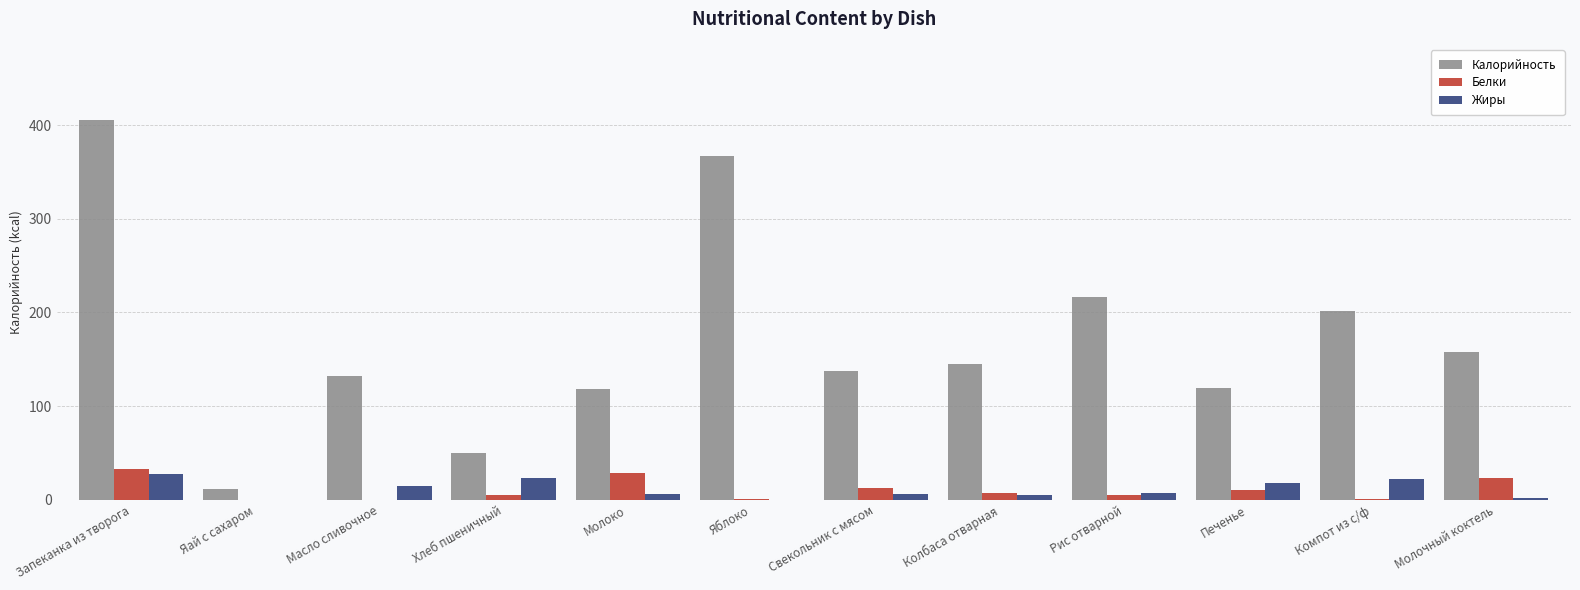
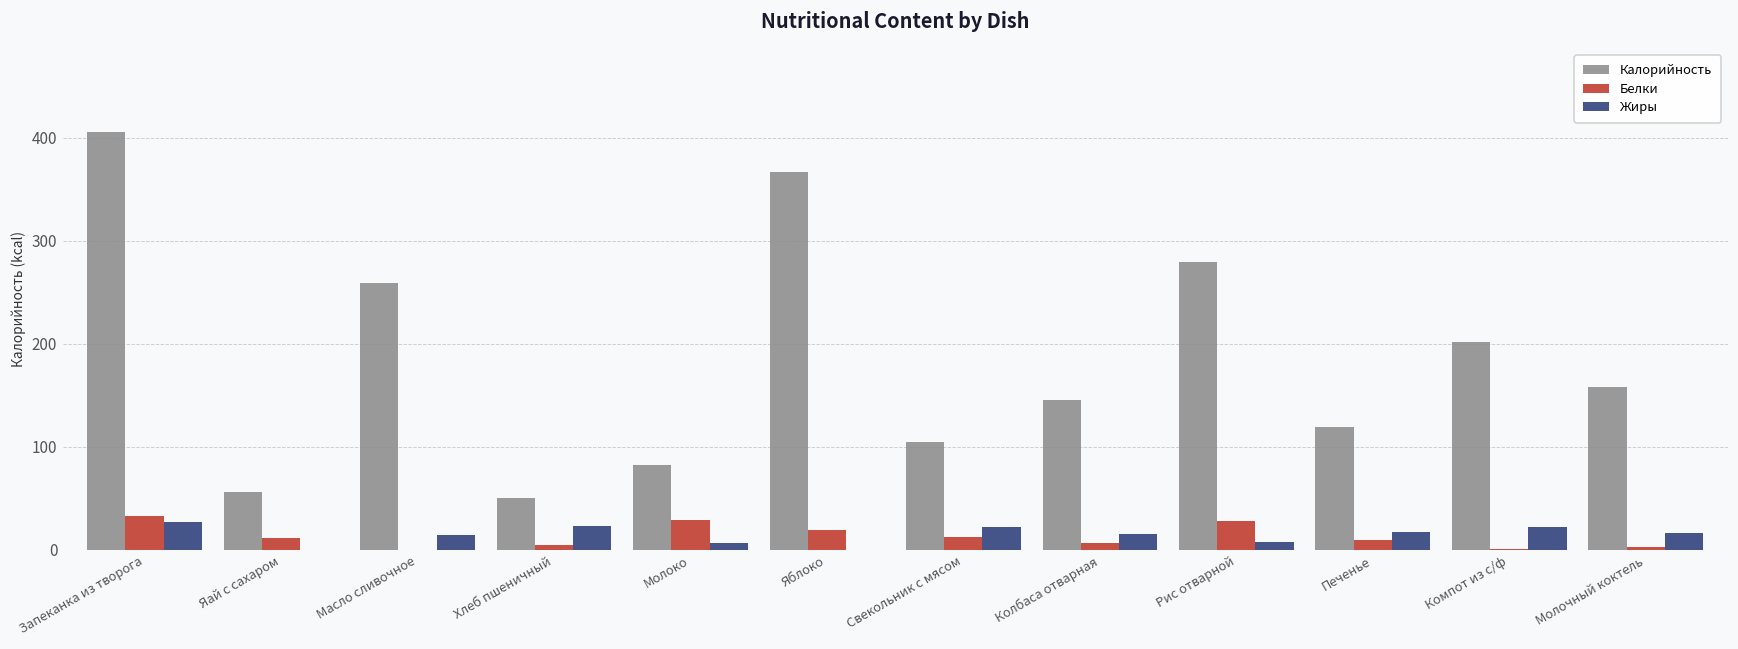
Калорийность, Яай с сахаром: 10 -> 60
Белки, Яай с сахаром: 0 -> 10
Калорийность, Масло сливочное: 130 -> 260
Калорийность, Молоко: 120 -> 80
Белки, Яблоко: 0 -> 20
Калорийность, Свекольник с мясом: 140 -> 100
Жиры, Свекольник с мясом: 10 -> 20
Жиры, Колбаса отварная: 10 -> 20
Калорийность, Рис отварной: 220 -> 280
Белки, Рис отварной: 0 -> 30
Белки, Молочный коктель: 20 -> 0
Жиры, Молочный коктель: 0 -> 20
